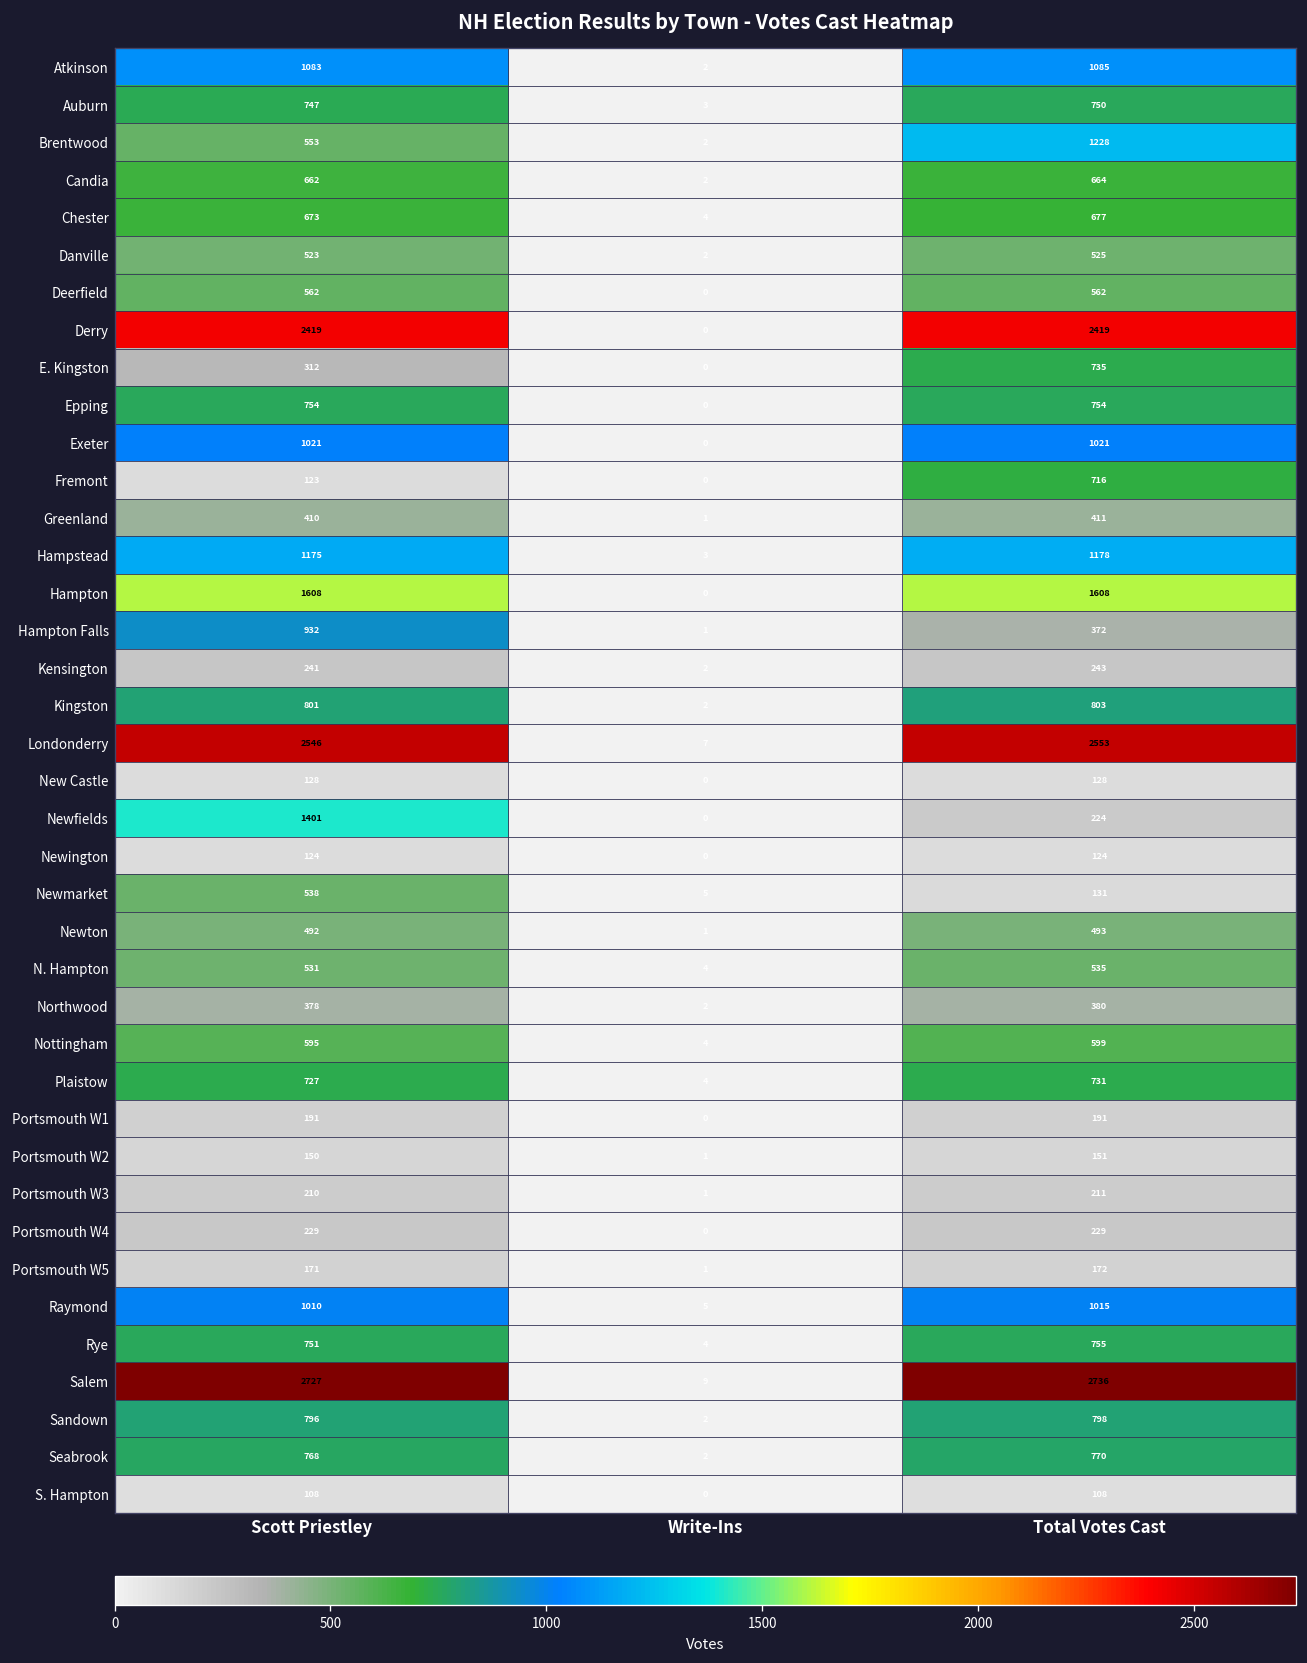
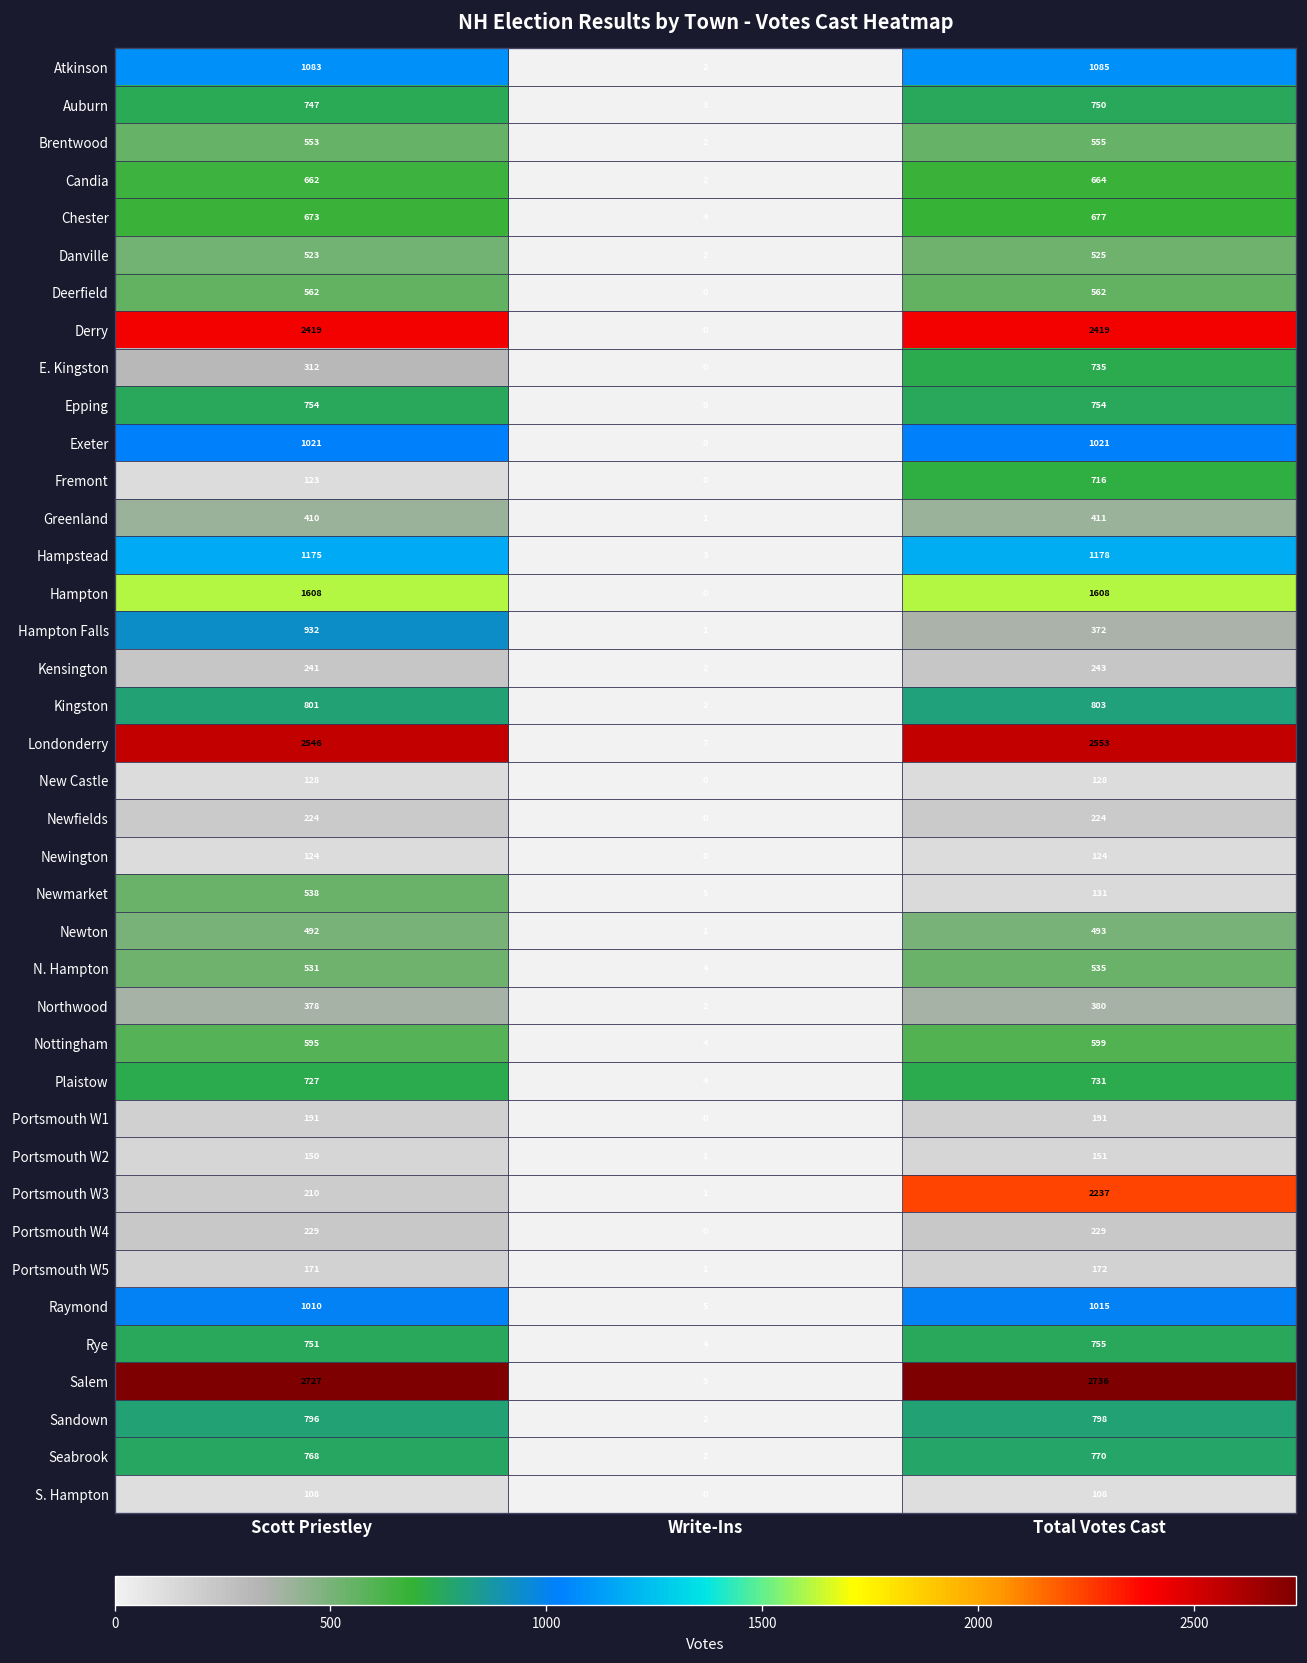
Brentwood, Total Votes Cast: 1228 -> 555
Newfields, Scott Priestley: 1401 -> 224
Portsmouth W3, Total Votes Cast: 211 -> 2237
